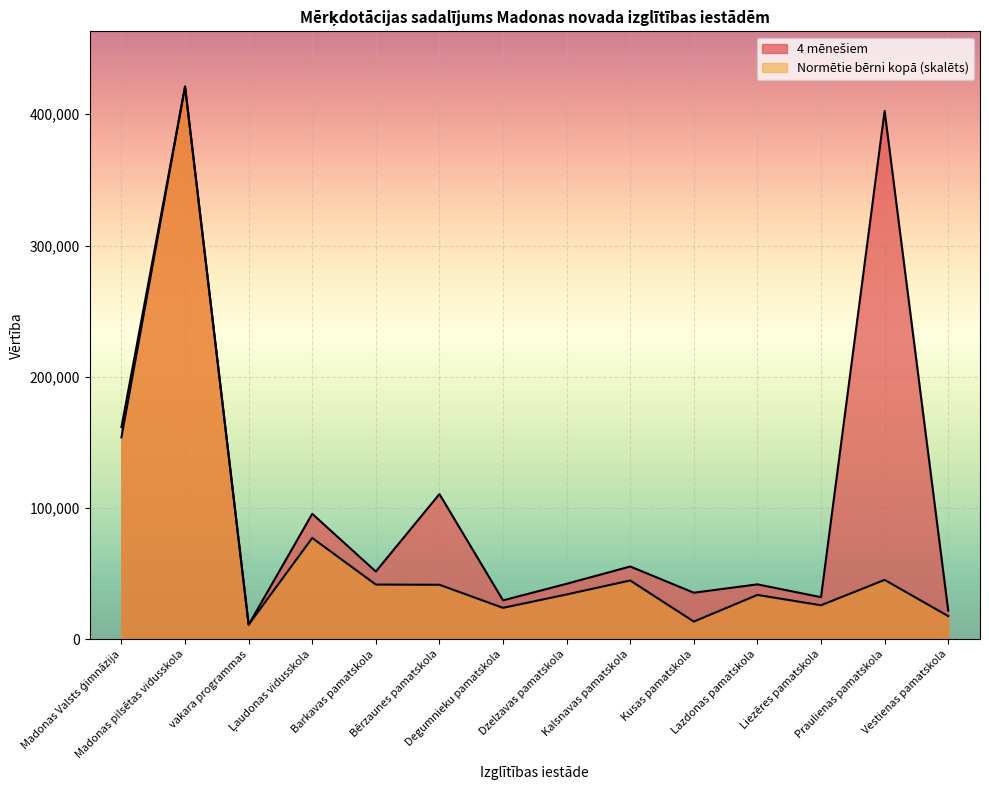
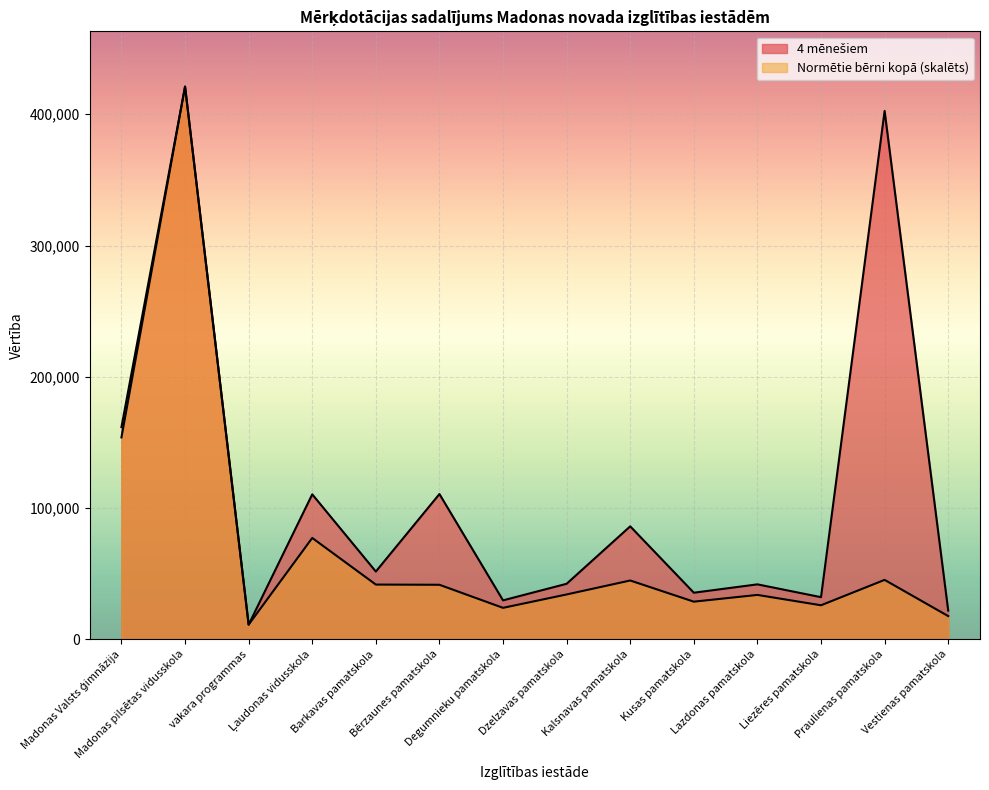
4 mēnešiem, Ļaudonas vidusskola: 96,000 -> 110,000
4 mēnešiem, Kalsnavas pamatskola: 55,000 -> 86,000
Normētie bērni kopā (skalēts), Kusas pamatskola: 13,000 -> 29,000
